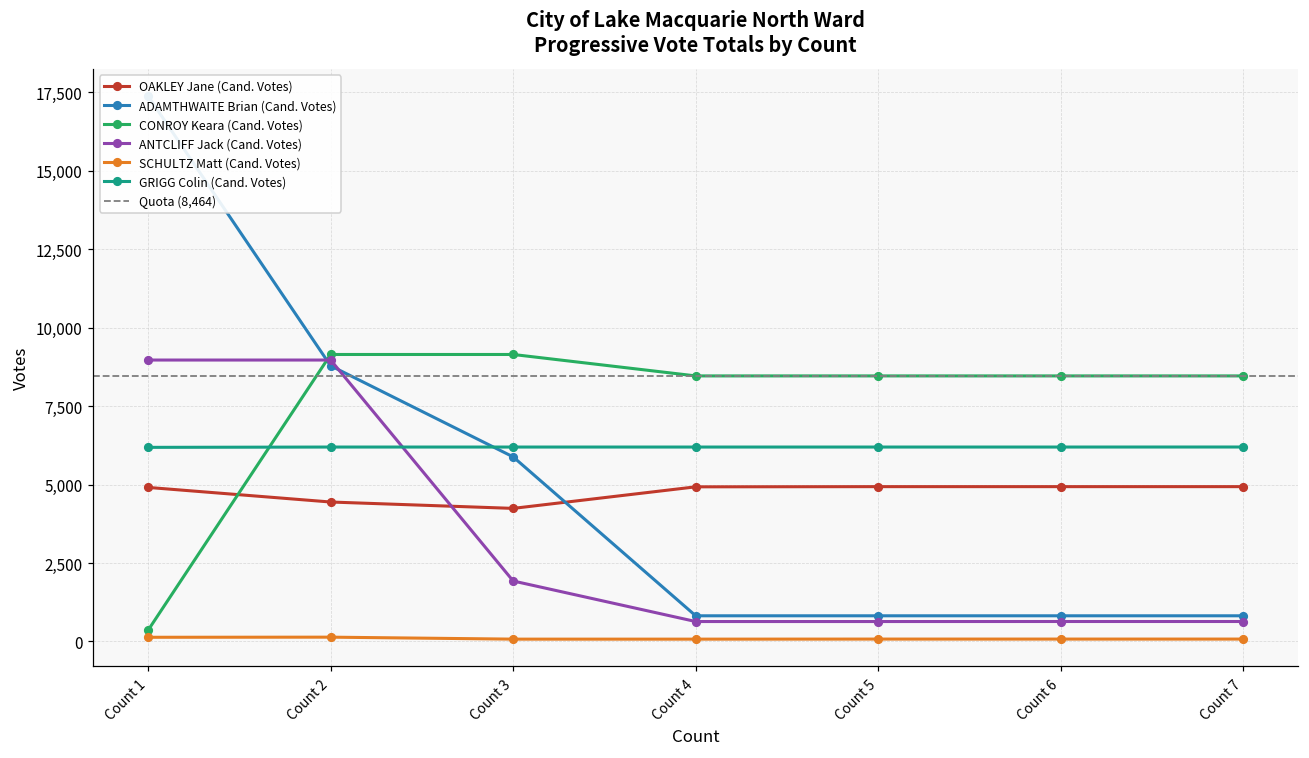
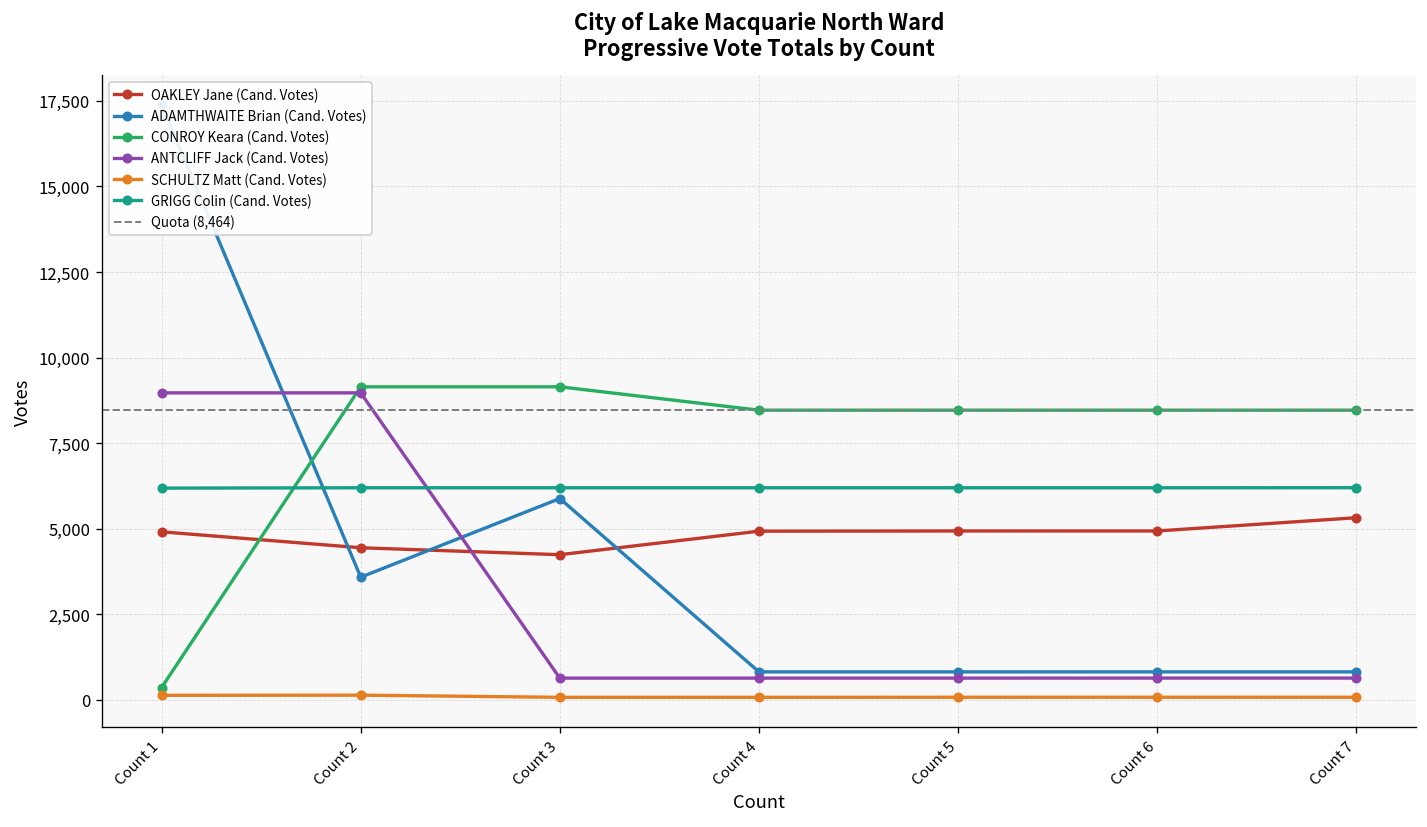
ADAMTHWAITE Brian (Cand. Votes), Count 2: 8,800 -> 3,600
ANTCLIFF Jack (Cand. Votes), Count 3: 1,900 -> 600
OAKLEY Jane (Cand. Votes), Count 7: 4,900 -> 5,300
